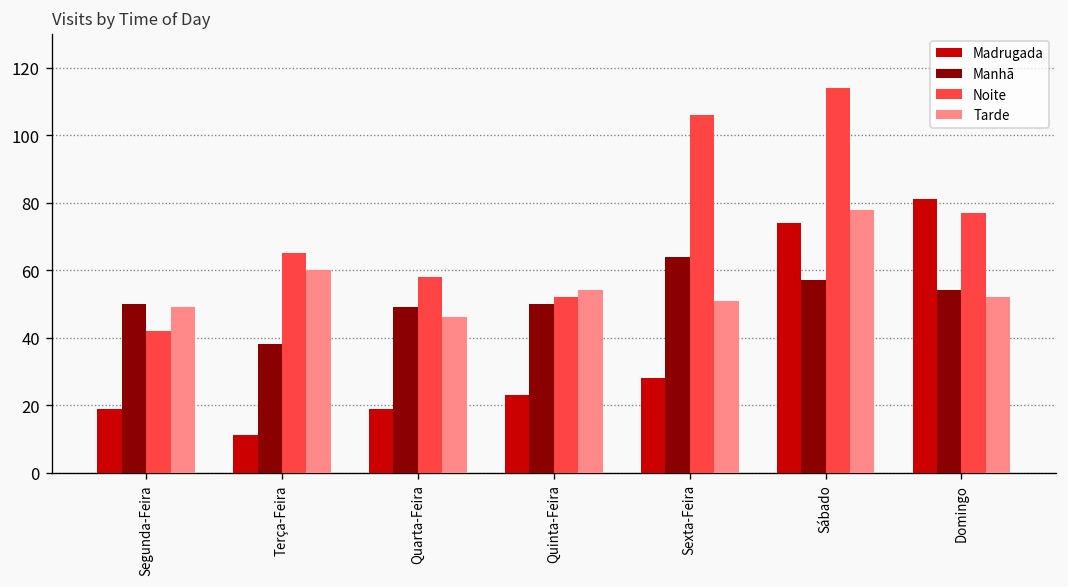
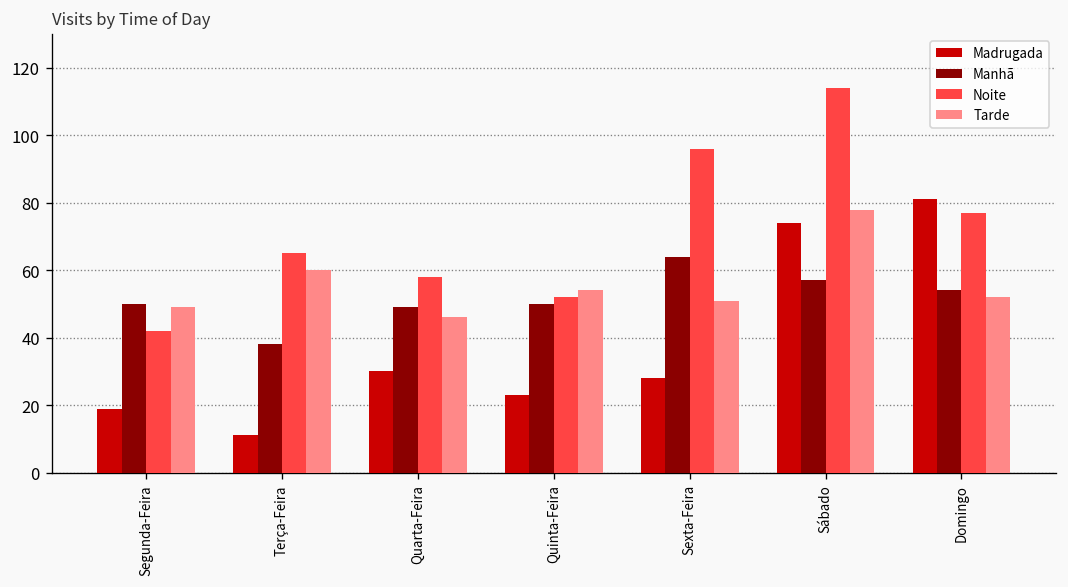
Madrugada, Quarta-Feira: 19 -> 30
Noite, Sexta-Feira: 106 -> 96
